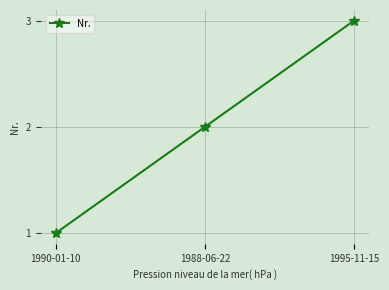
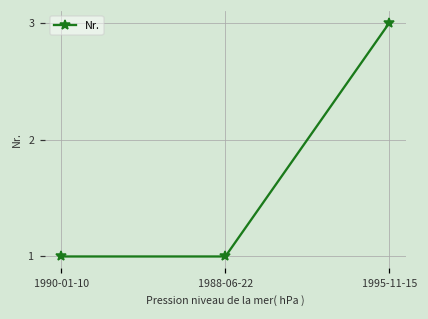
1988-06-22: 2 -> 1
